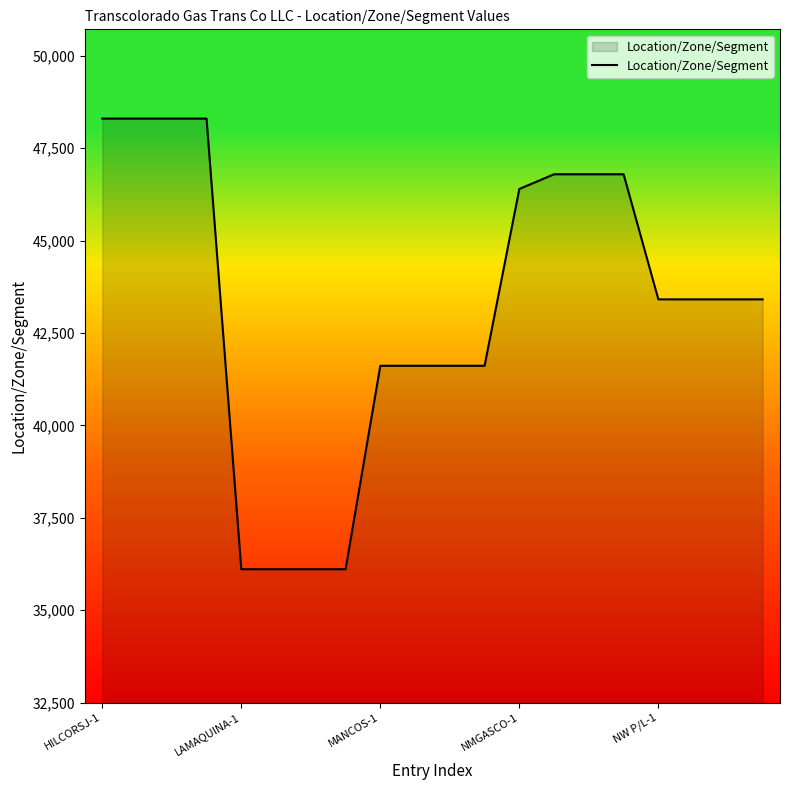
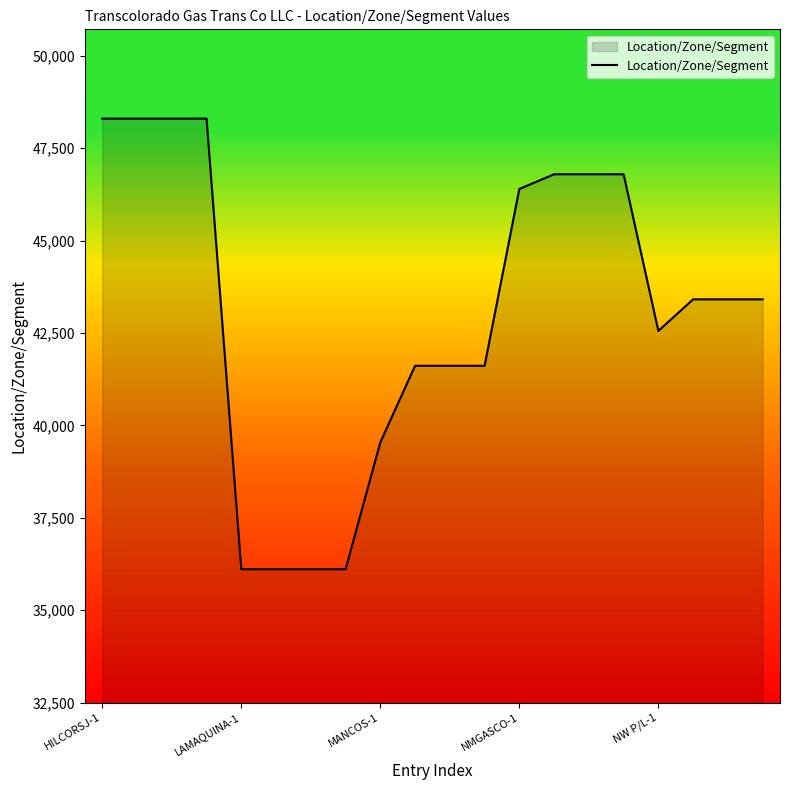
MANCOS-1: 41,600 -> 39,500
NW P/L-1: 43,400 -> 42,600
